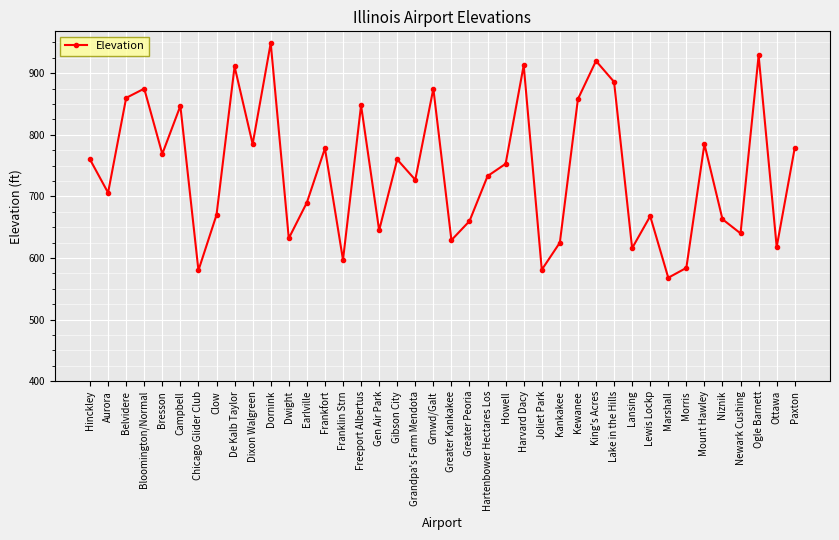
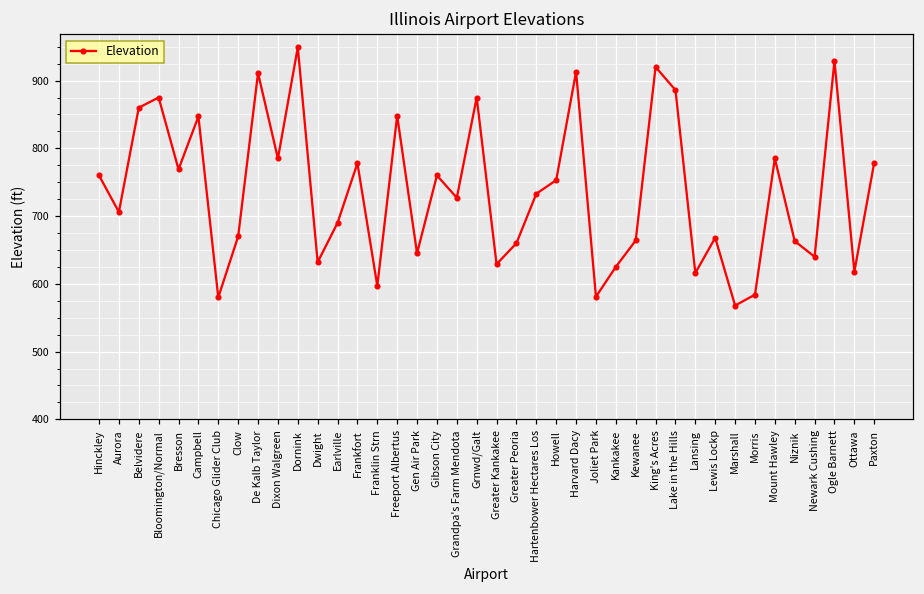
Kewanee: 860 -> 660
